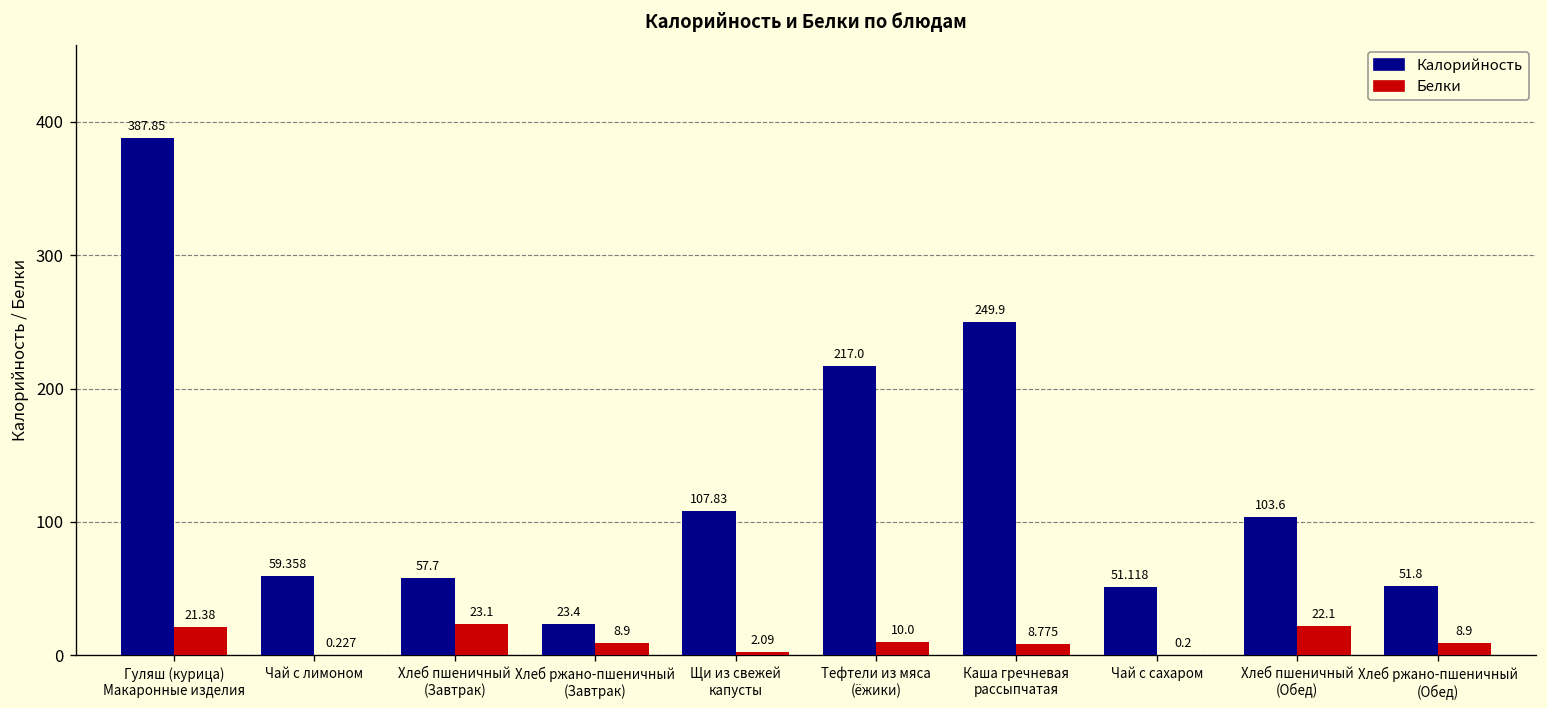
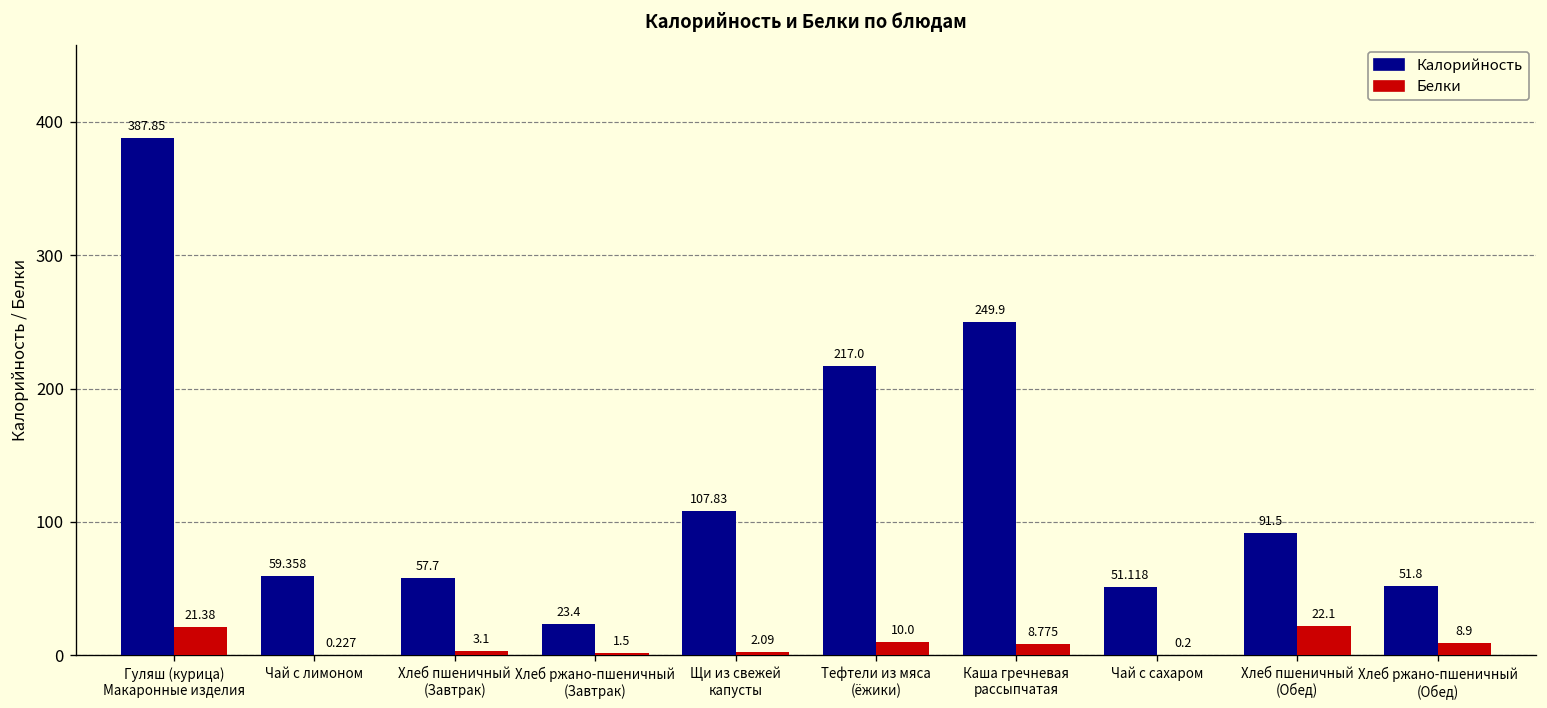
Белки, Хлеб пшеничный (Завтрак): 23.1 -> 3.1
Белки, Хлеб ржано-пшеничный (Завтрак): 8.9 -> 1.5
Калорийность, Хлеб пшеничный (Обед): 103.6 -> 91.5
